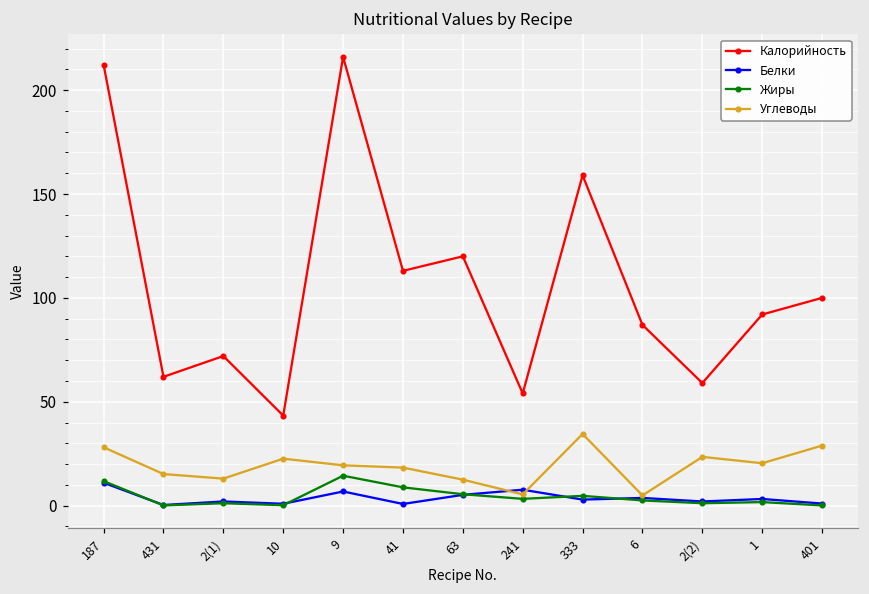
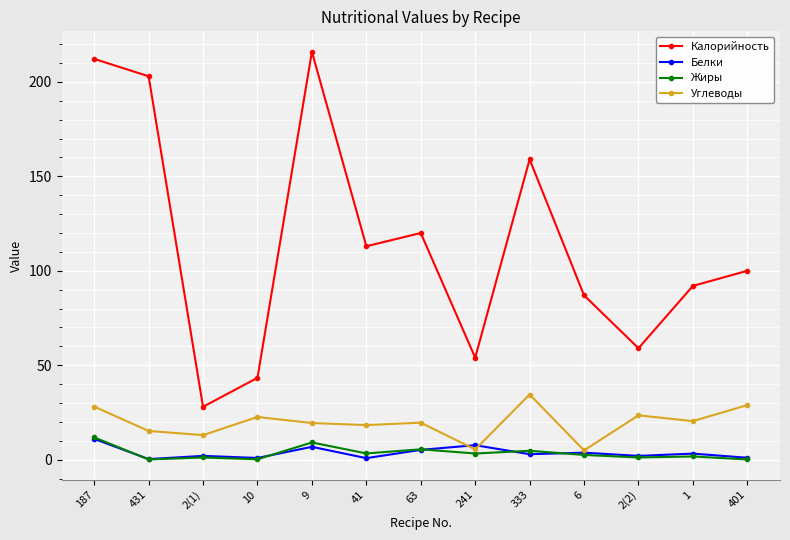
Калорийность, 431: 62 -> 203
Калорийность, 2(1): 72 -> 28
Жиры, 9: 14 -> 9
Жиры, 41: 9 -> 3
Углеводы, 63: 13 -> 20
